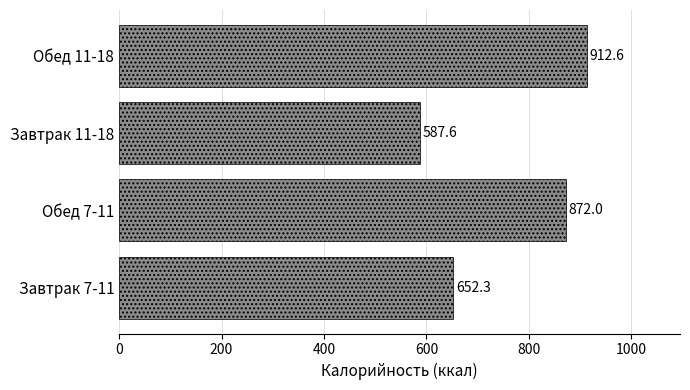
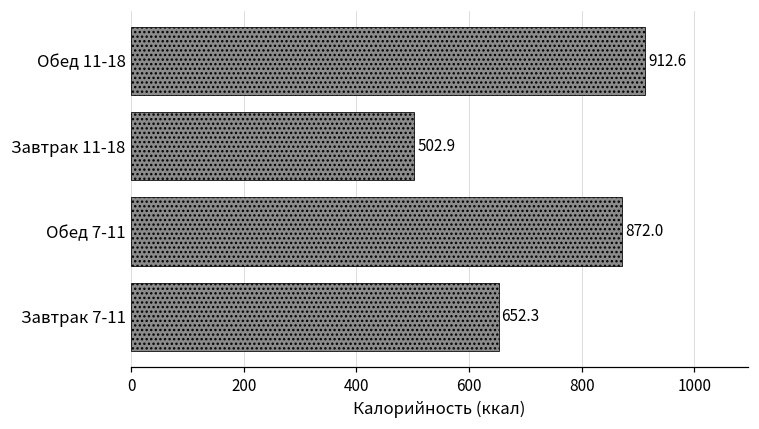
Завтрак 11-18: 587.6 -> 502.9
